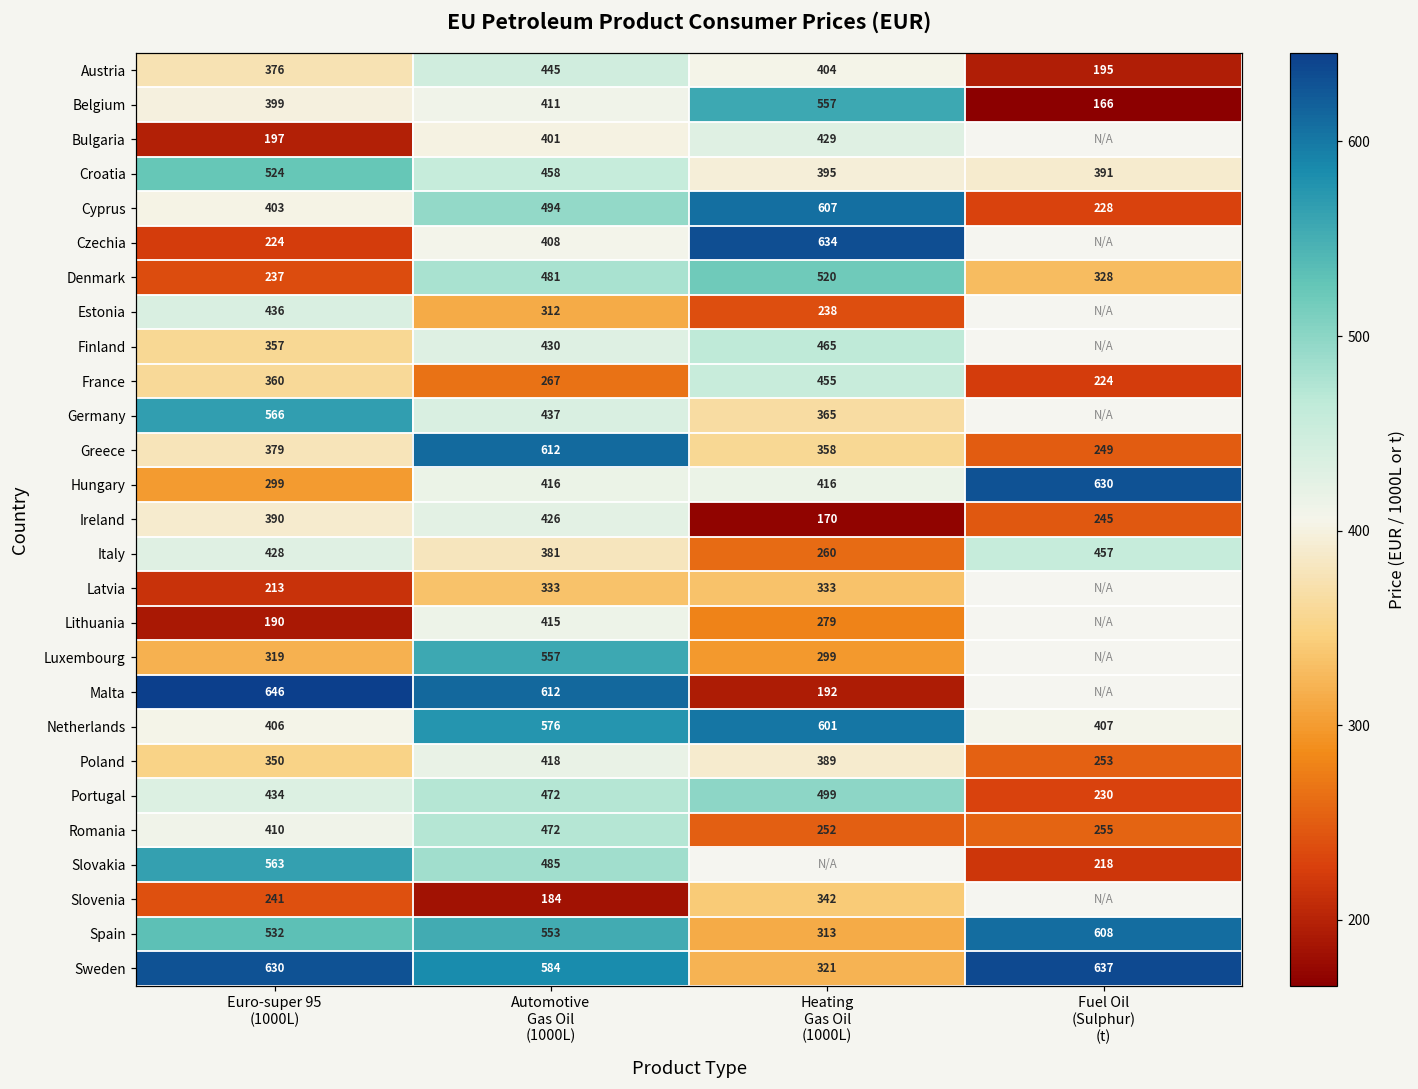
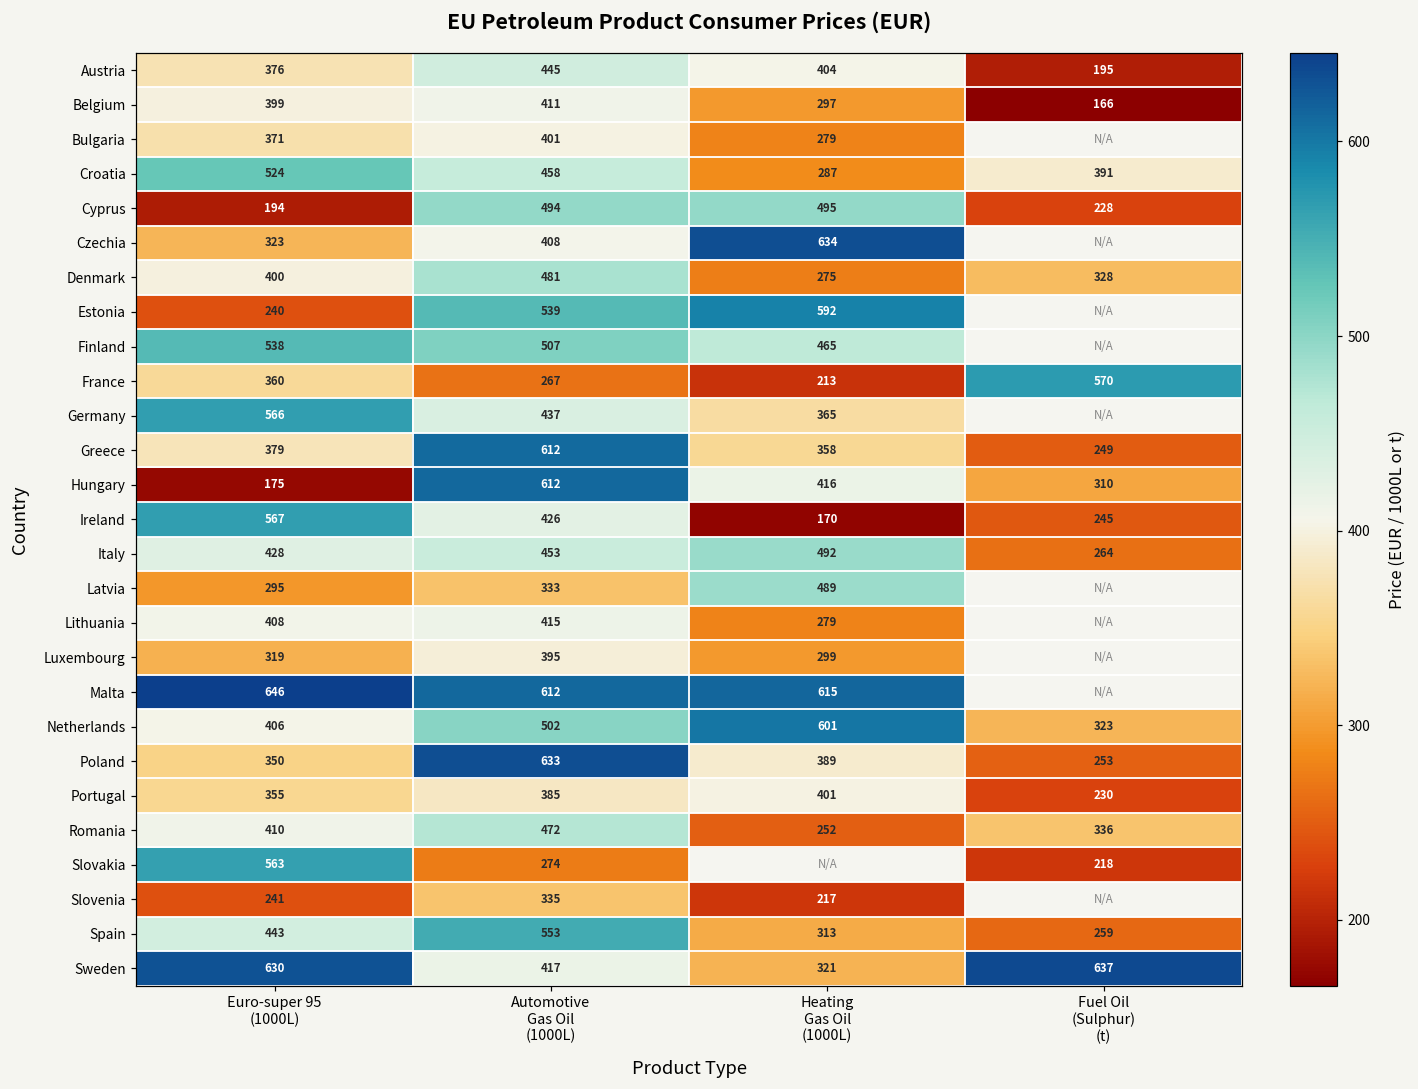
Belgium, Heating Gas Oil (1000L): 557 -> 297
Bulgaria, Euro-super 95 (1000L): 197 -> 371
Bulgaria, Heating Gas Oil (1000L): 429 -> 279
Croatia, Heating Gas Oil (1000L): 395 -> 287
Cyprus, Euro-super 95 (1000L): 403 -> 194
Cyprus, Heating Gas Oil (1000L): 607 -> 495
Czechia, Euro-super 95 (1000L): 224 -> 323
Denmark, Euro-super 95 (1000L): 237 -> 400
Denmark, Heating Gas Oil (1000L): 520 -> 275
Estonia, Euro-super 95 (1000L): 436 -> 240
Estonia, Automotive Gas Oil (1000L): 312 -> 539
Estonia, Heating Gas Oil (1000L): 238 -> 592
Finland, Euro-super 95 (1000L): 357 -> 538
Finland, Automotive Gas Oil (1000L): 430 -> 507
France, Heating Gas Oil (1000L): 455 -> 213
France, Fuel Oil (Sulphur) (t): 224 -> 570
Hungary, Euro-super 95 (1000L): 299 -> 175
Hungary, Automotive Gas Oil (1000L): 416 -> 612
Hungary, Fuel Oil (Sulphur) (t): 630 -> 310
Ireland, Euro-super 95 (1000L): 390 -> 567
Italy, Automotive Gas Oil (1000L): 381 -> 453
Italy, Heating Gas Oil (1000L): 260 -> 492
Italy, Fuel Oil (Sulphur) (t): 457 -> 264
Latvia, Euro-super 95 (1000L): 213 -> 295
Latvia, Heating Gas Oil (1000L): 333 -> 489
Lithuania, Euro-super 95 (1000L): 190 -> 408
Luxembourg, Automotive Gas Oil (1000L): 557 -> 395
Malta, Heating Gas Oil (1000L): 192 -> 615
Netherlands, Automotive Gas Oil (1000L): 576 -> 502
Netherlands, Fuel Oil (Sulphur) (t): 407 -> 323
Poland, Automotive Gas Oil (1000L): 418 -> 633
Portugal, Euro-super 95 (1000L): 434 -> 355
Portugal, Automotive Gas Oil (1000L): 472 -> 385
Portugal, Heating Gas Oil (1000L): 499 -> 401
Romania, Fuel Oil (Sulphur) (t): 255 -> 336
Slovakia, Automotive Gas Oil (1000L): 485 -> 274
Slovenia, Automotive Gas Oil (1000L): 184 -> 335
Slovenia, Heating Gas Oil (1000L): 342 -> 217
Spain, Euro-super 95 (1000L): 532 -> 443
Spain, Fuel Oil (Sulphur) (t): 608 -> 259
Sweden, Automotive Gas Oil (1000L): 584 -> 417
